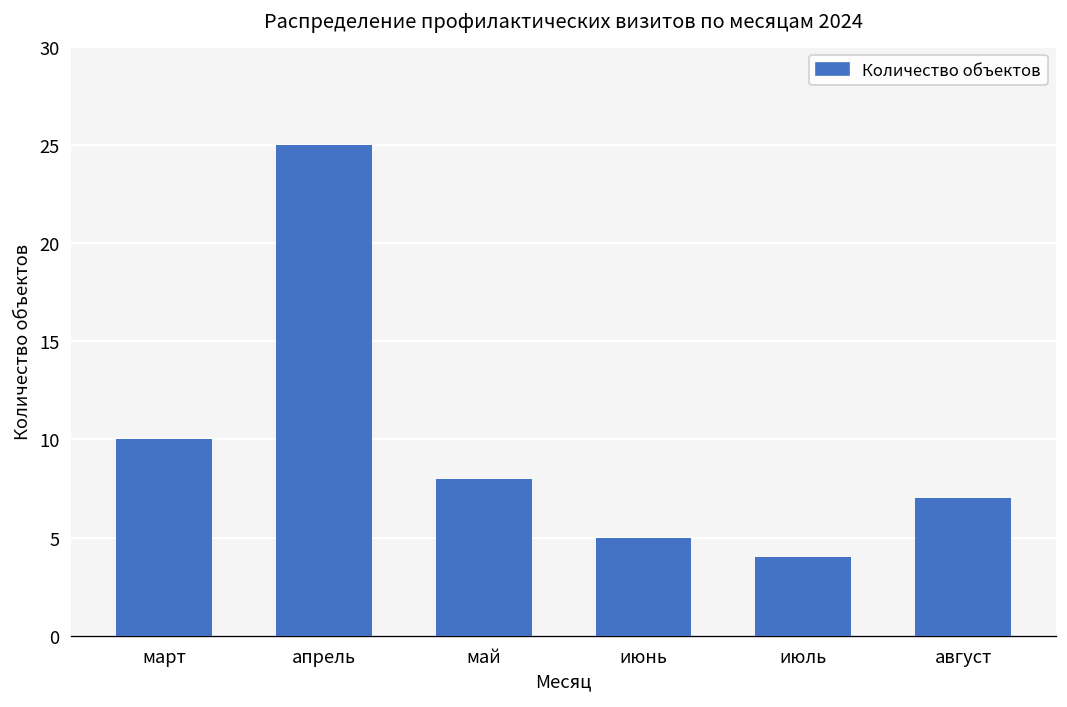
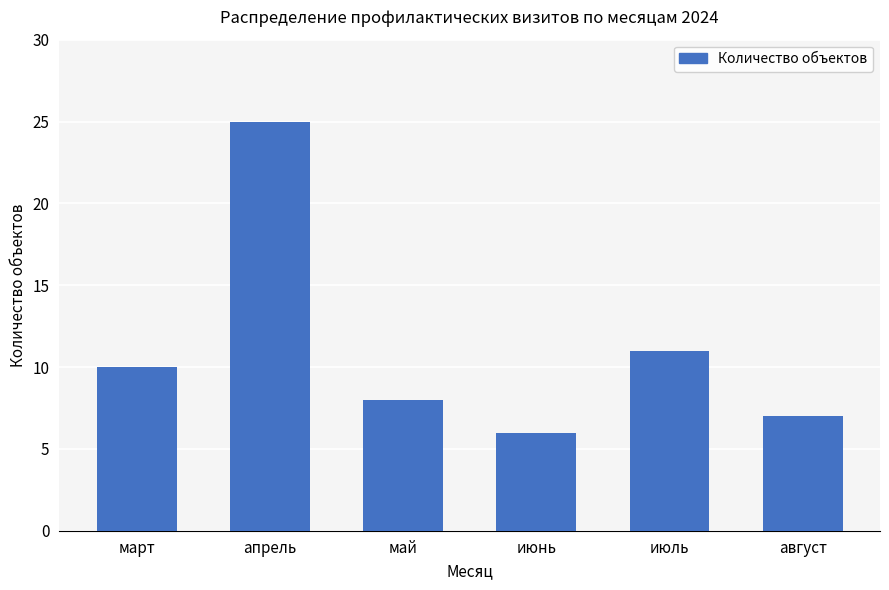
июнь: 5 -> 6
июль: 4 -> 11
